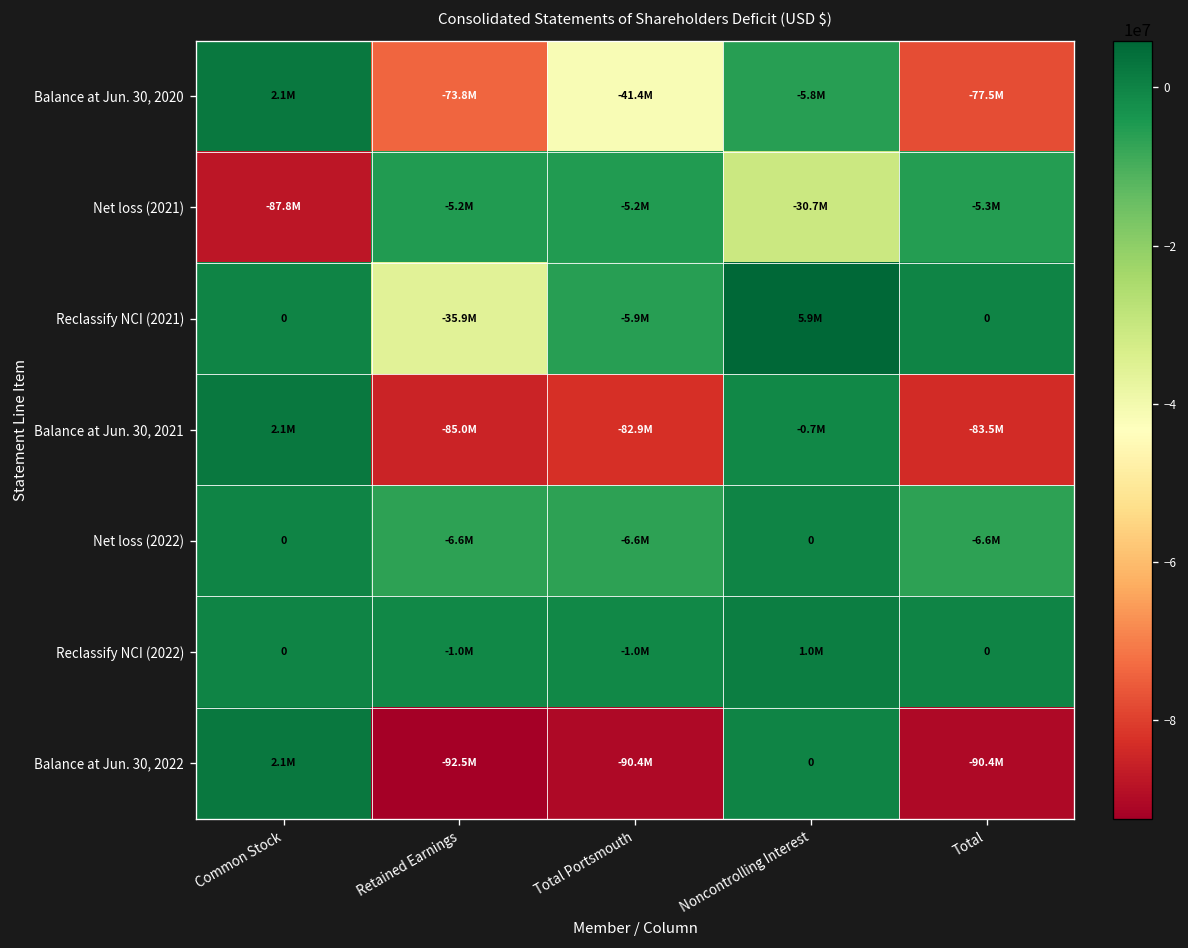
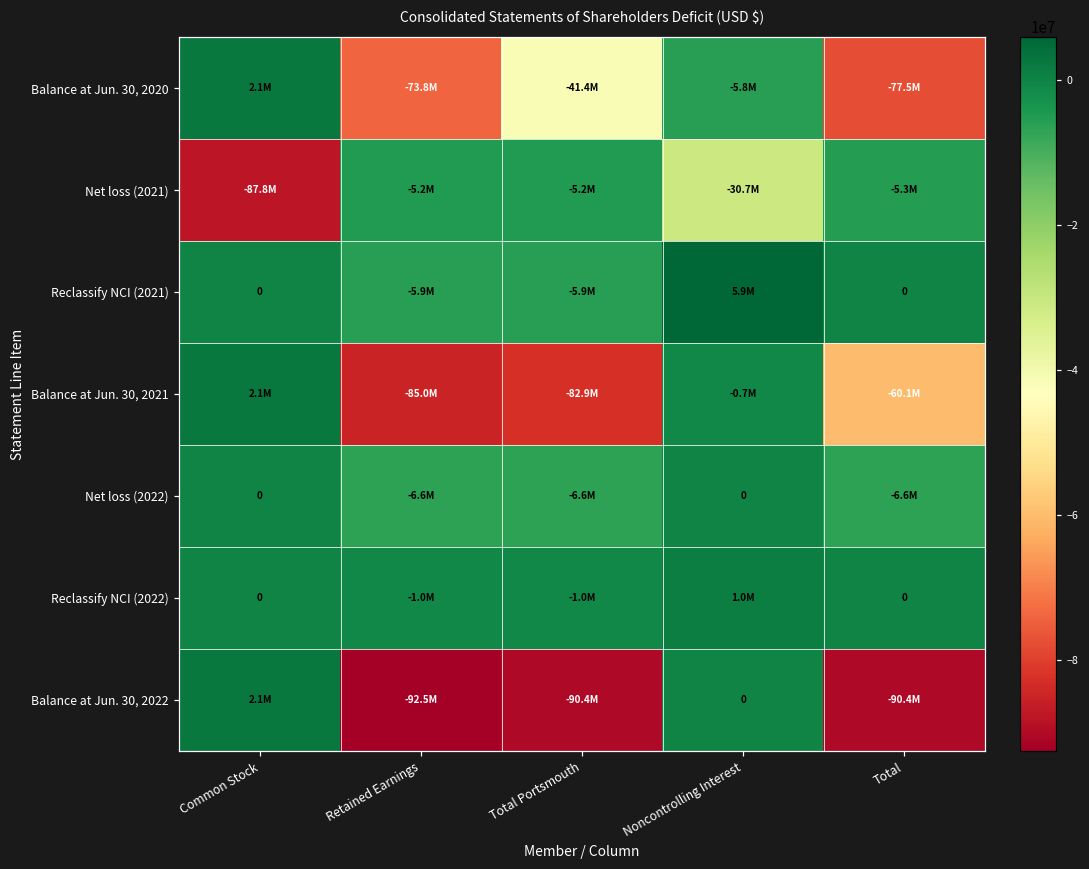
Reclassify NCI (2021), Retained Earnings: -35.9M -> -5.9M
Balance at Jun. 30, 2021, Total: -83.5M -> -60.1M
